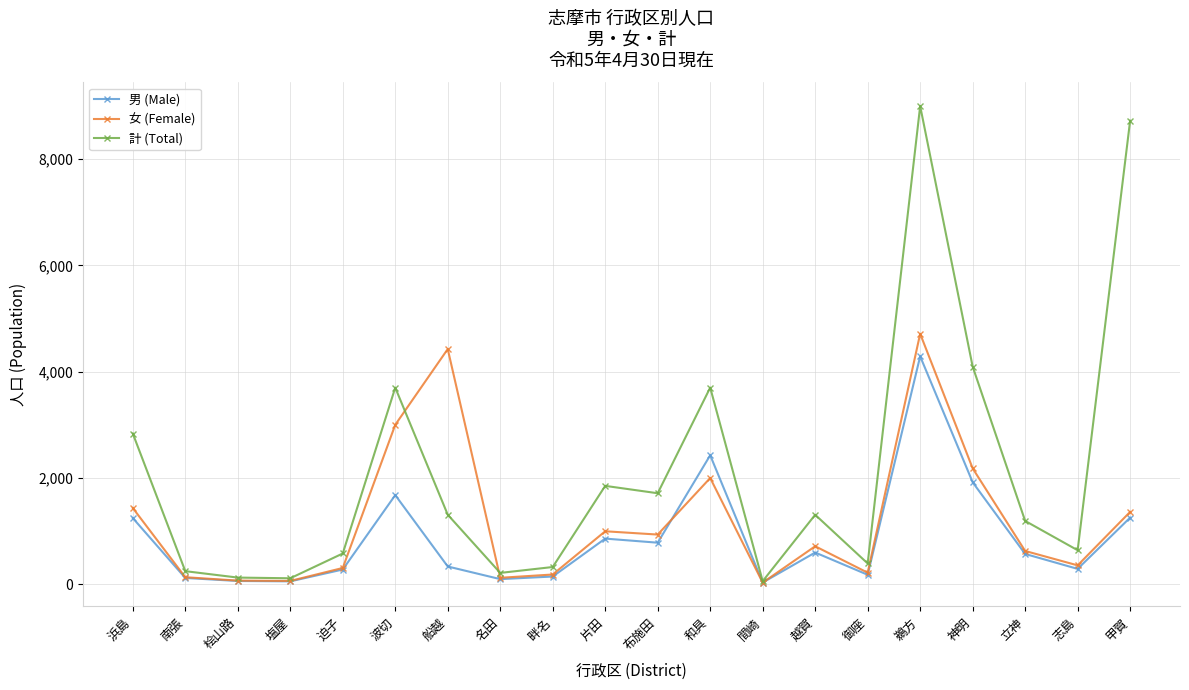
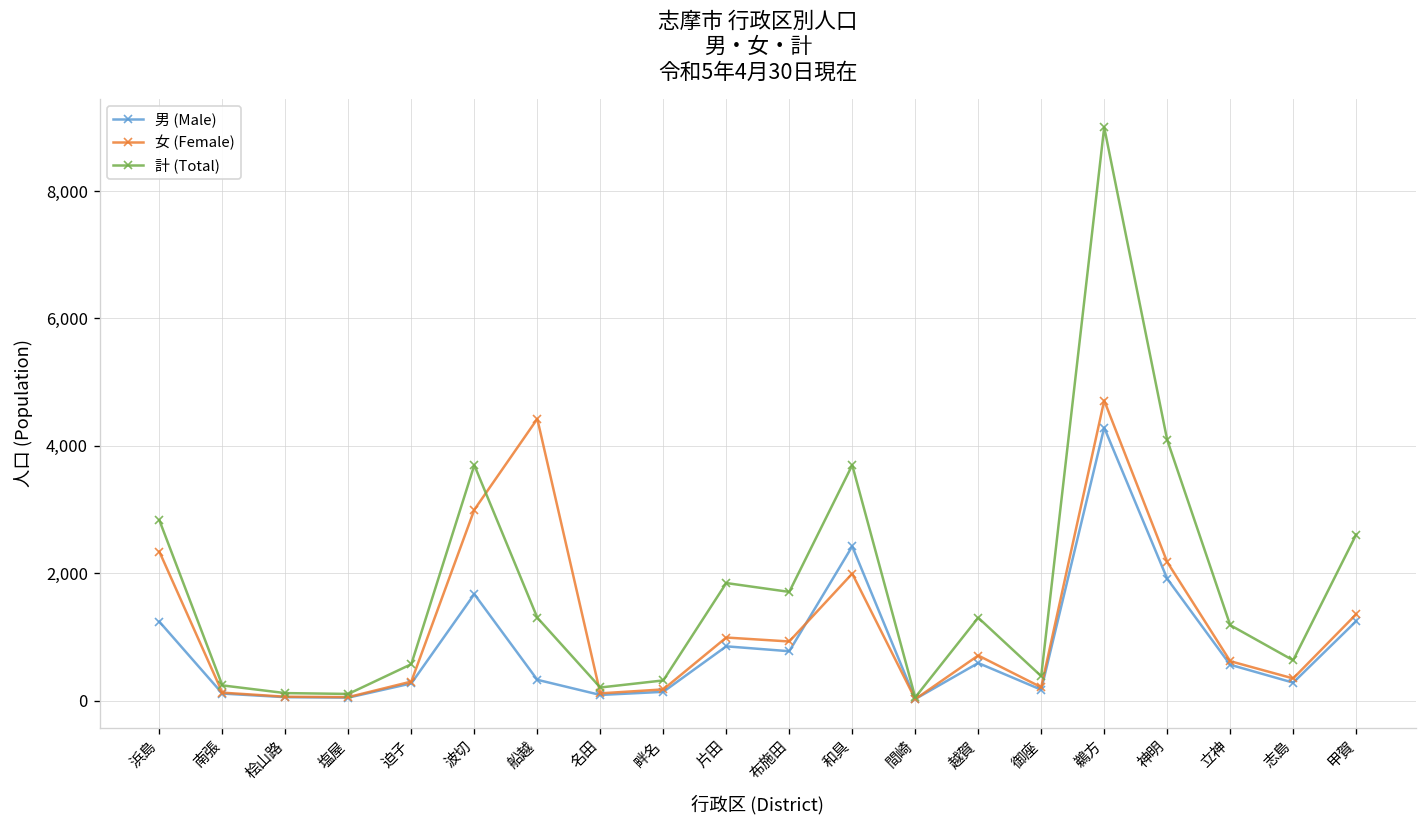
女 (Female), 浜島: 1,400 -> 2,300
計 (Total), 甲賀: 8,700 -> 2,600
